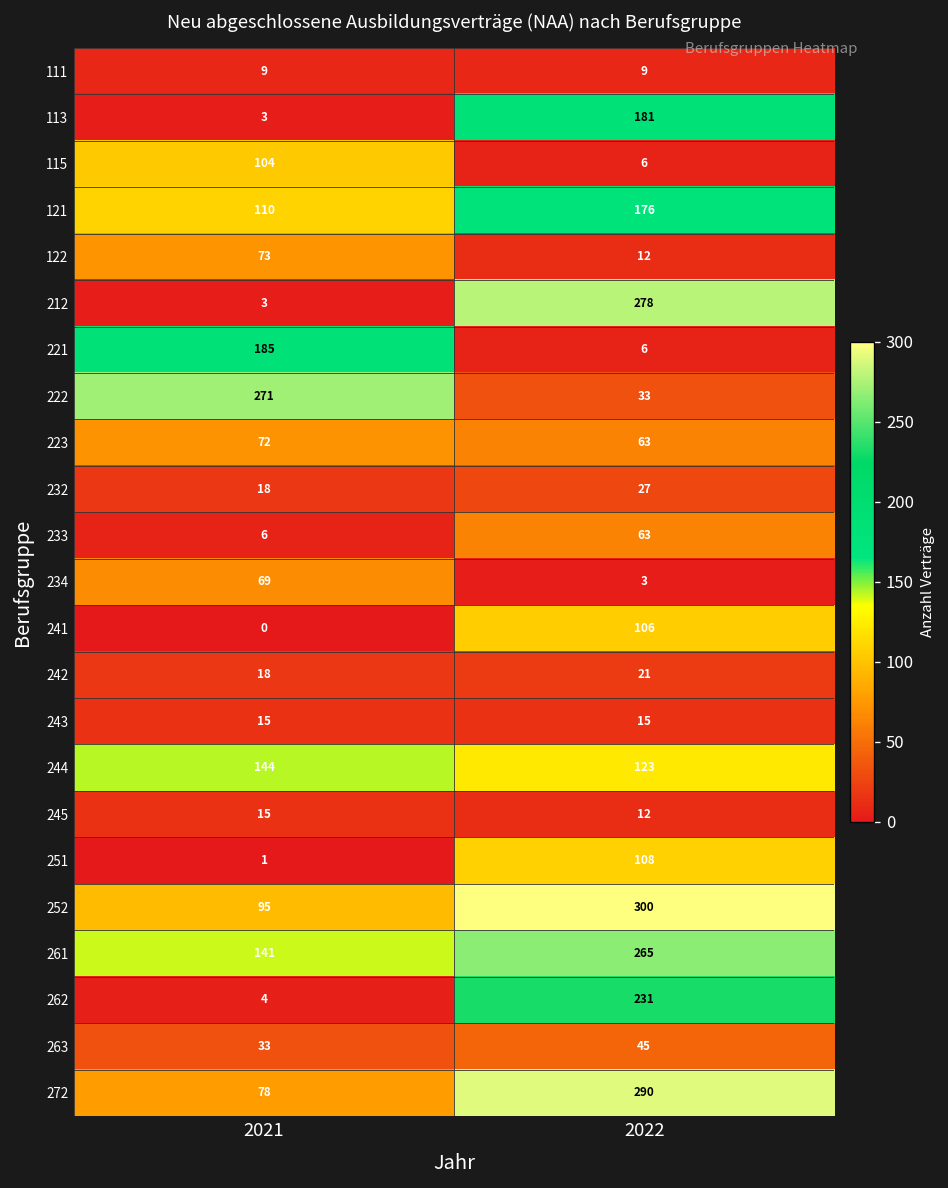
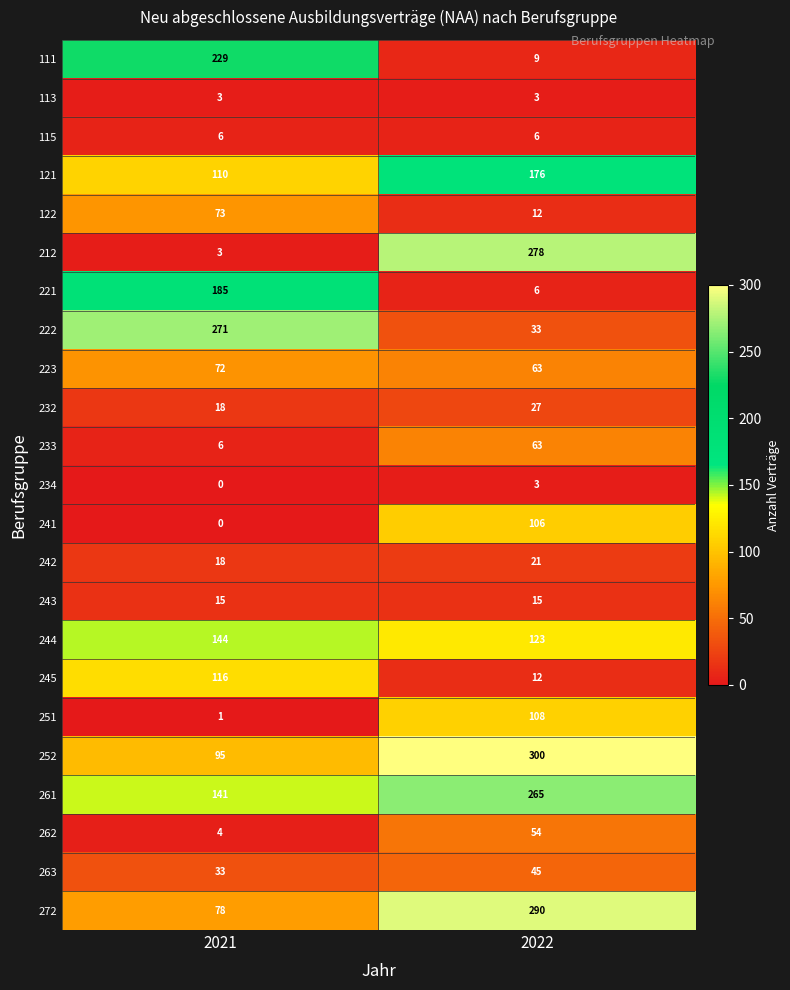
111, 2021: 9 -> 229
113, 2022: 181 -> 3
115, 2021: 104 -> 6
234, 2021: 69 -> 0
245, 2021: 15 -> 116
262, 2022: 231 -> 54
